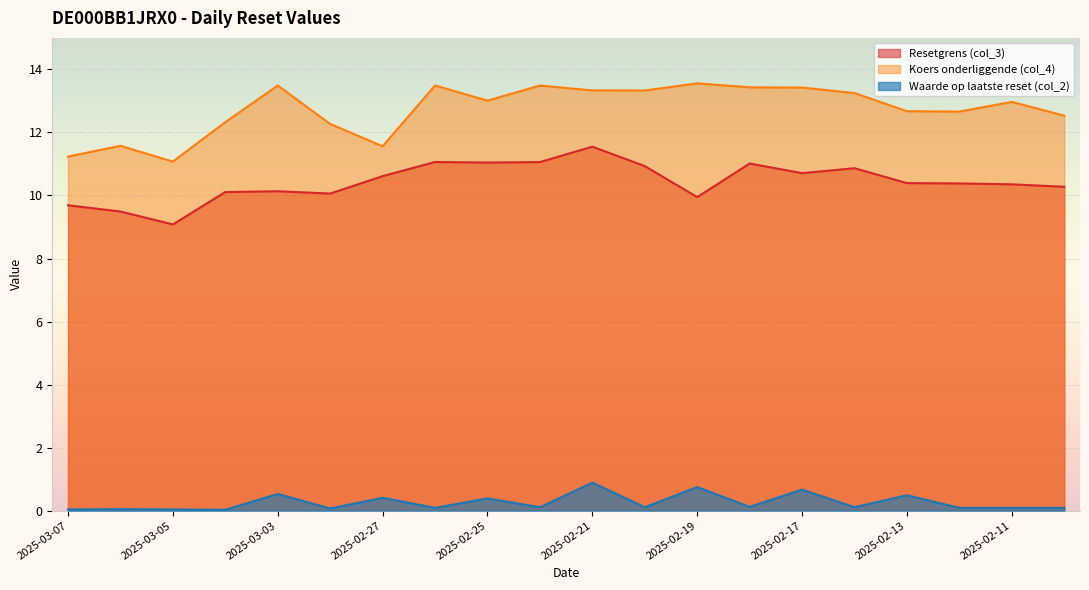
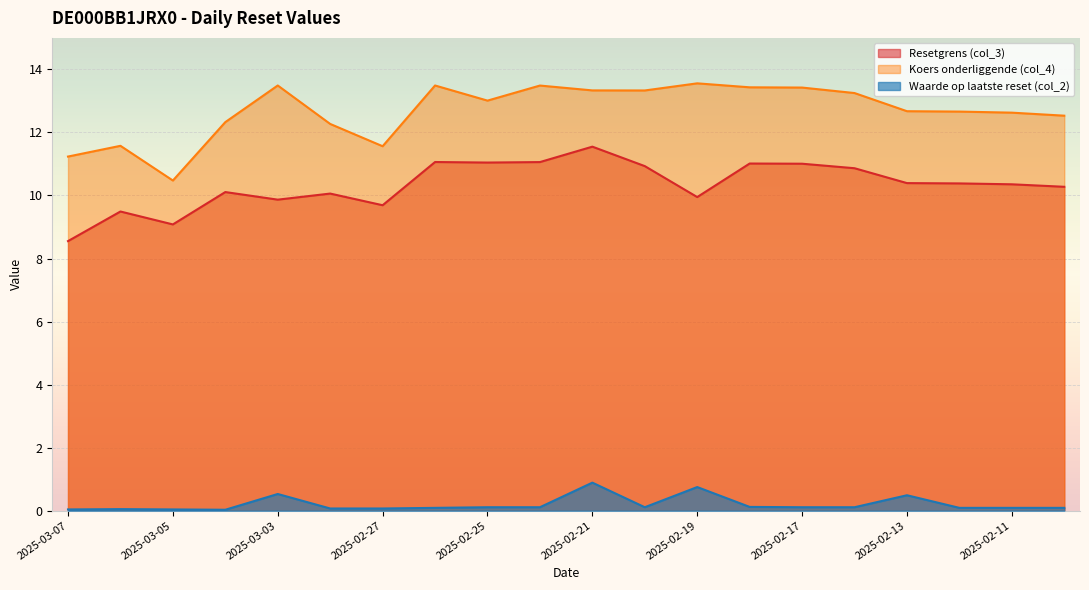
Resetgrens (col_3), 2025-03-07: 9.7 -> 8.6
Koers onderliggende (col_4), 2025-03-05: 11.1 -> 10.5
Resetgrens (col_3), 2025-03-03: 10.1 -> 9.9
Resetgrens (col_3), 2025-02-27: 10.6 -> 9.7
Waarde op laatste reset (col_2), 2025-02-27: 0.4 -> 0.1
Waarde op laatste reset (col_2), 2025-02-25: 0.4 -> 0.1
Resetgrens (col_3), 2025-02-17: 10.7 -> 11.0
Waarde op laatste reset (col_2), 2025-02-17: 0.7 -> 0.1
Koers onderliggende (col_4), 2025-02-11: 13.0 -> 12.6
